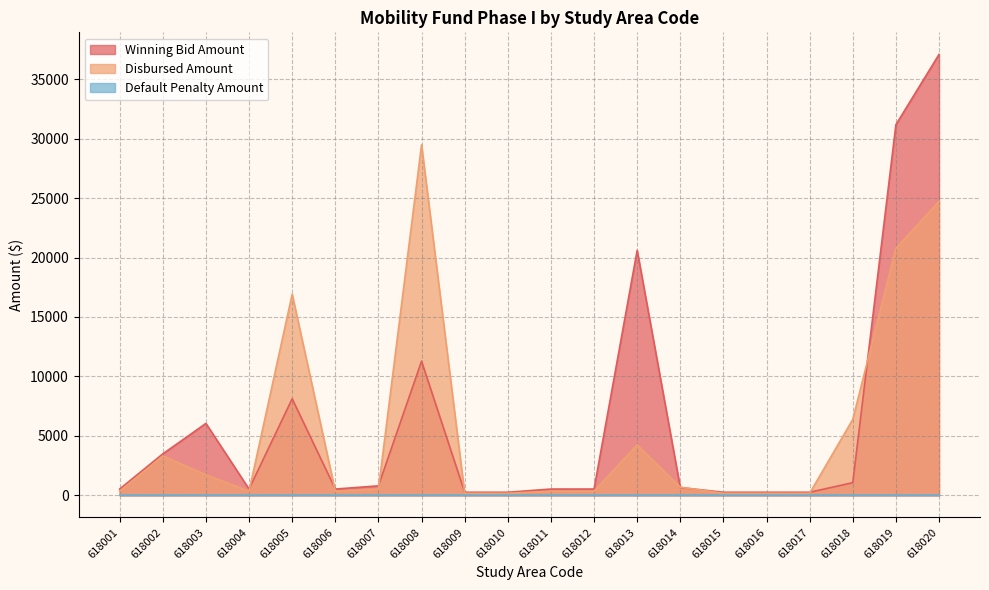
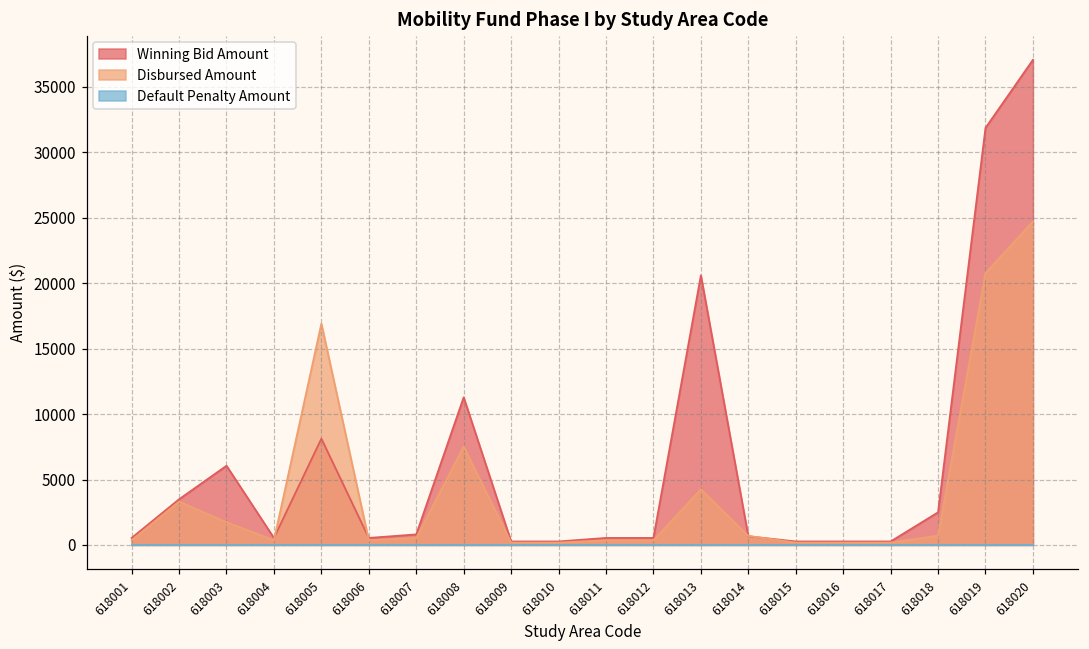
Disbursed Amount, 618008: 29500 -> 7500
Winning Bid Amount, 618018: 1100 -> 2500
Disbursed Amount, 618018: 6400 -> 700
Winning Bid Amount, 618019: 31200 -> 31900
